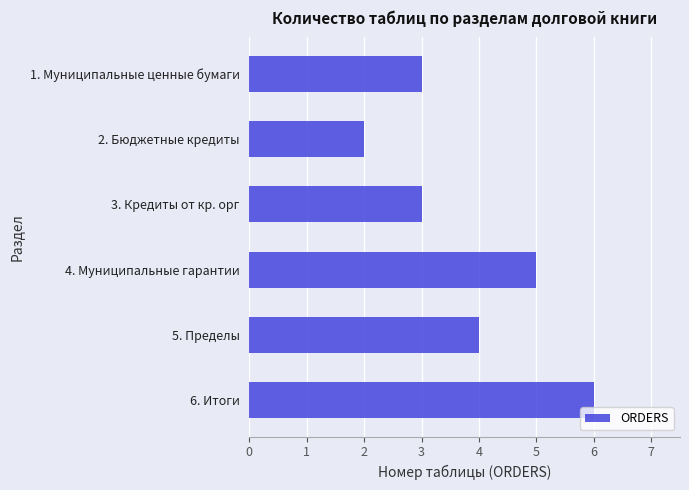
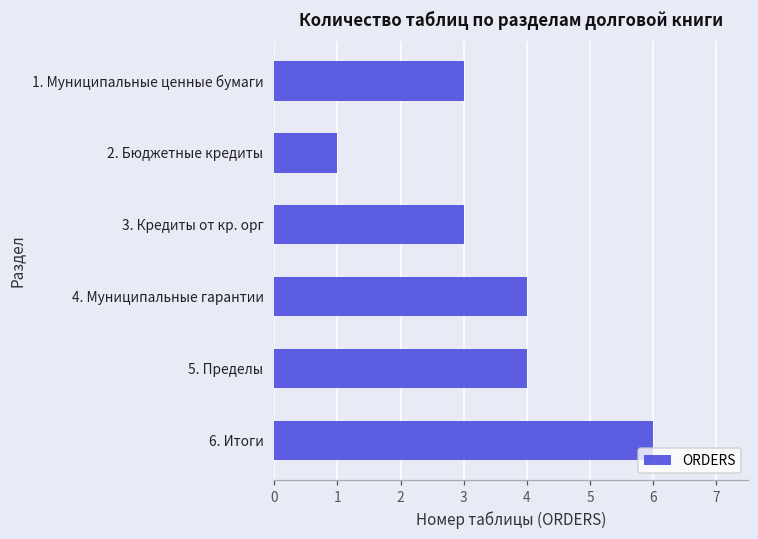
2. Бюджетные кредиты: 2 -> 1
4. Муниципальные гарантии: 5 -> 4
